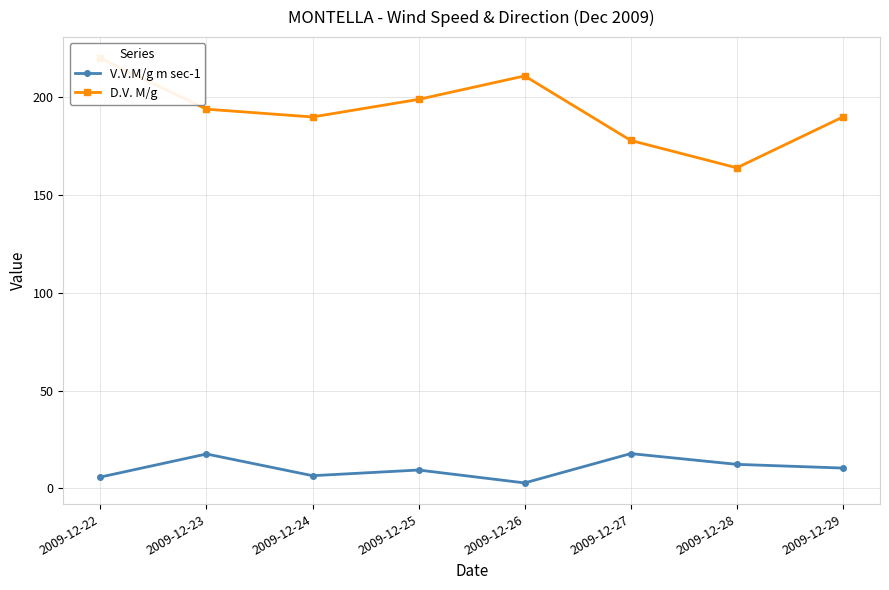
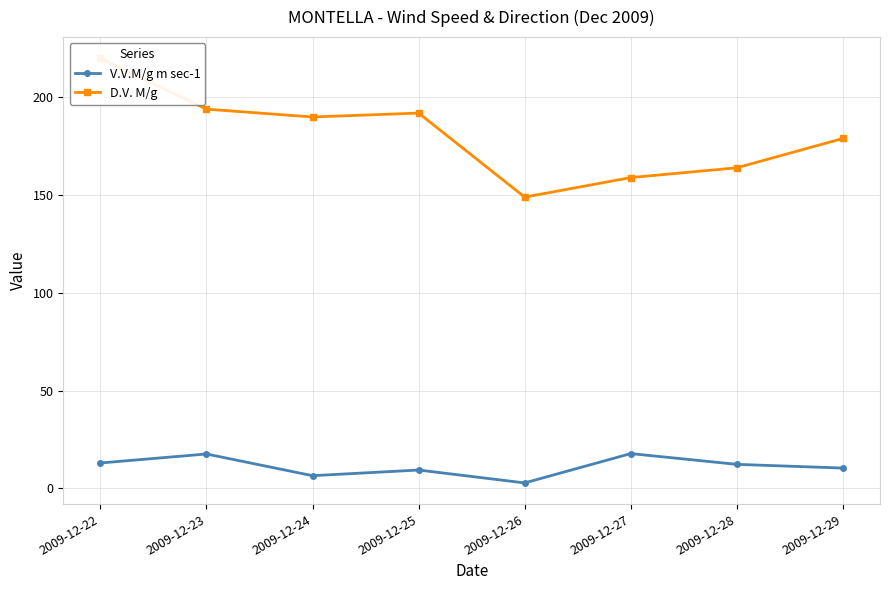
V.V.M/g m sec-1, 2009-12-22: 6 -> 13
D.V. M/g, 2009-12-25: 199 -> 192
D.V. M/g, 2009-12-26: 211 -> 149
D.V. M/g, 2009-12-27: 178 -> 159
D.V. M/g, 2009-12-29: 190 -> 179
